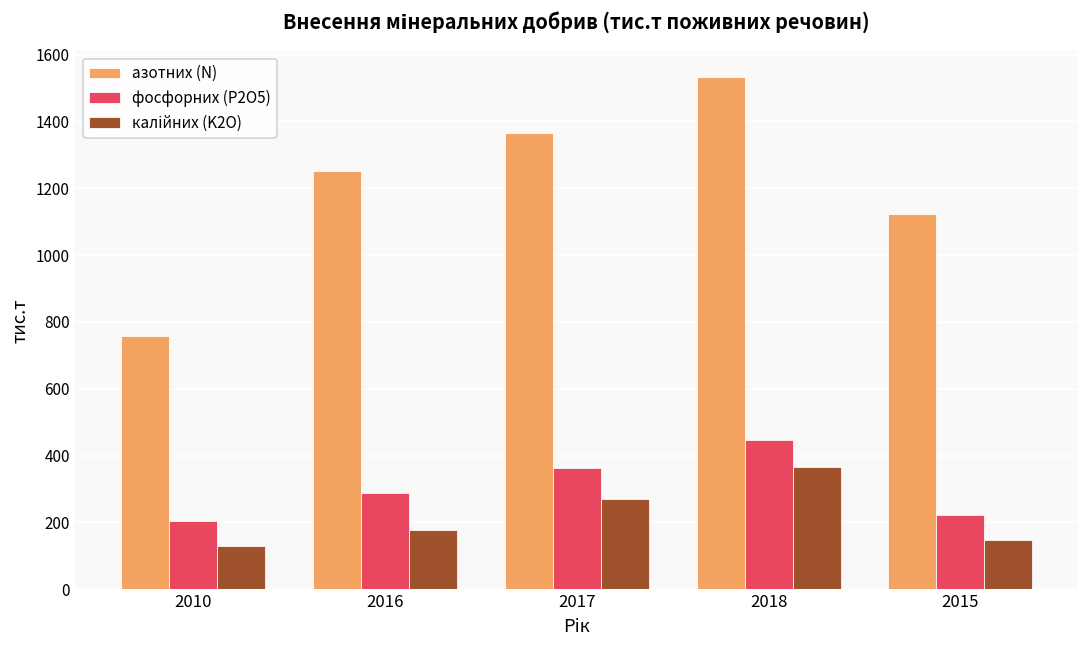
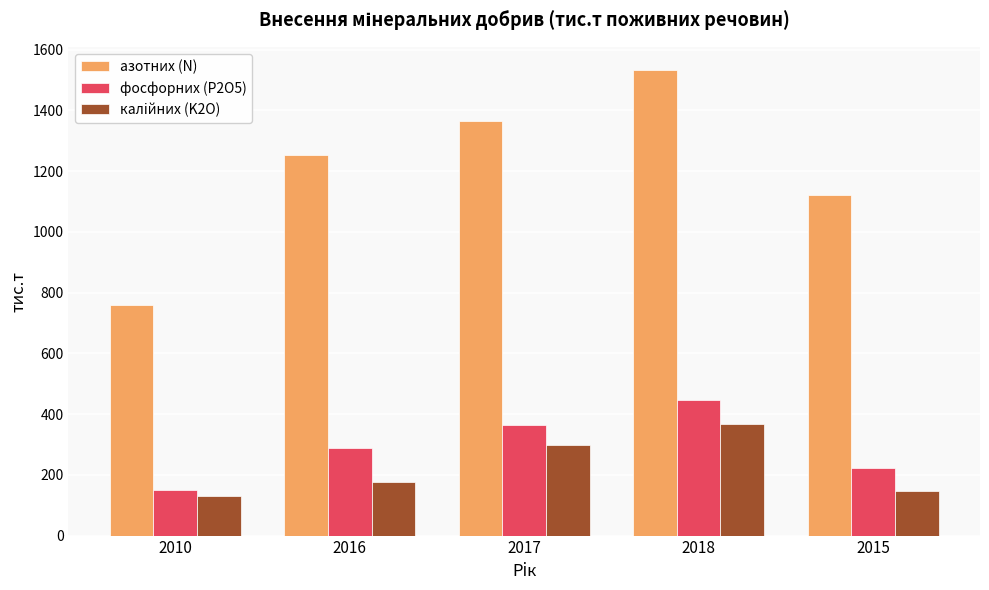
фосфорних (P2O5), 2010: 210 -> 150
калійних (K2O), 2017: 270 -> 300
